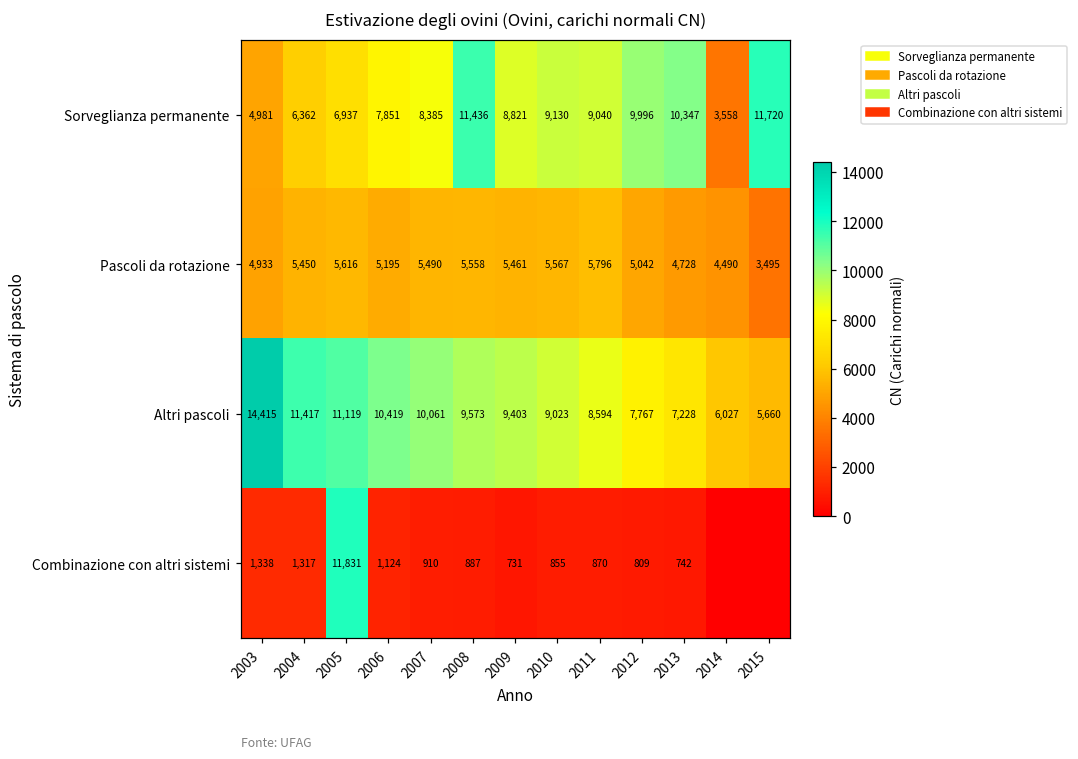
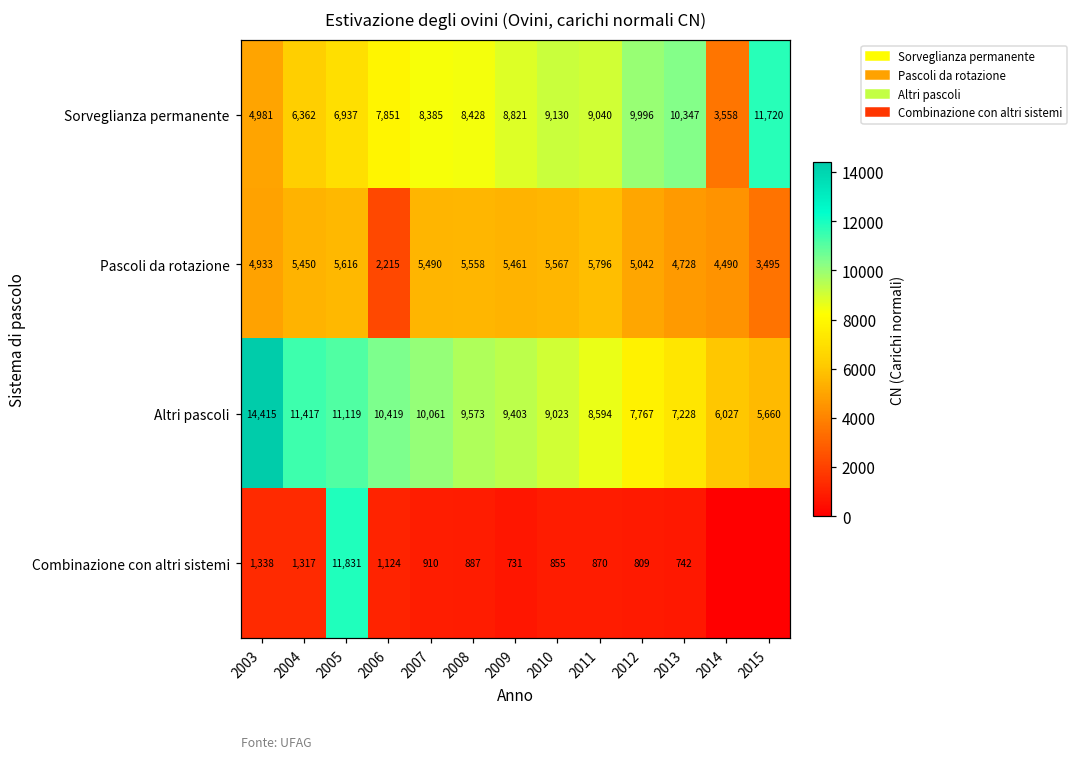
Sorveglianza permanente, 2008: 11,436 -> 8,428
Pascoli da rotazione, 2006: 5,195 -> 2,215
